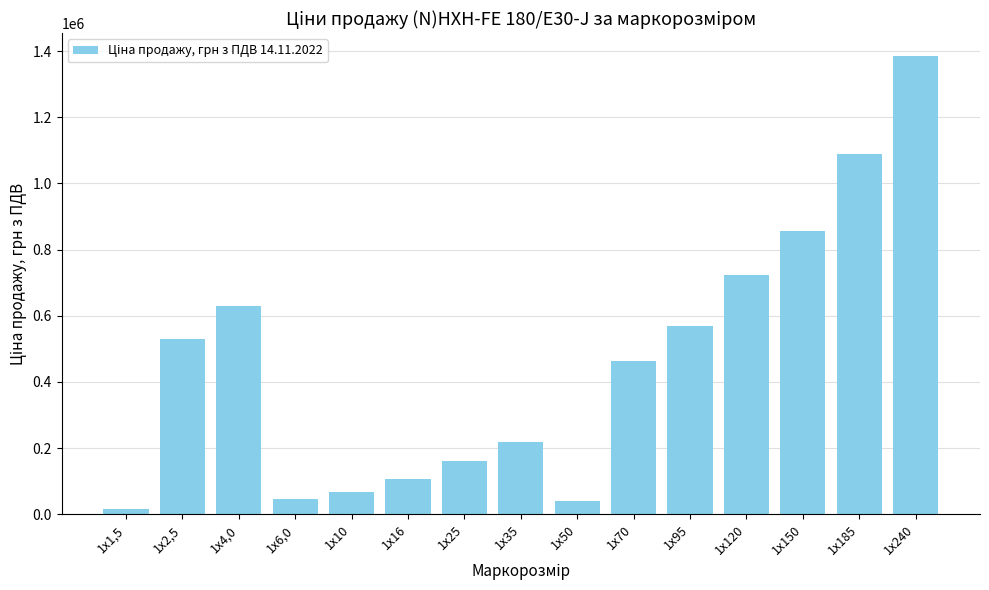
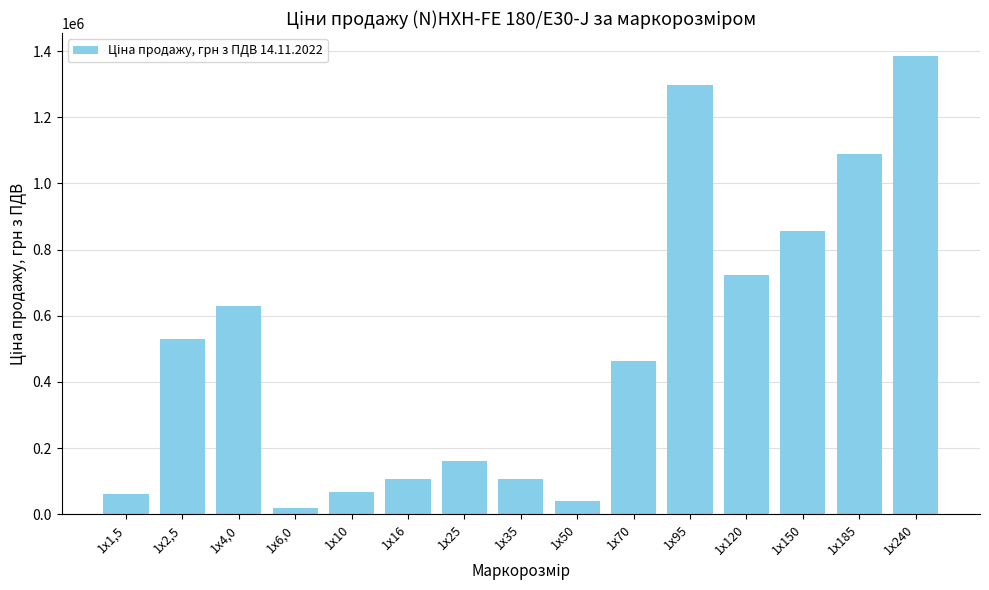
1х1,5: 20000 -> 60000
1х6,0: 50000 -> 20000
1х35: 220000 -> 110000
1х95: 570000 -> 1300000
